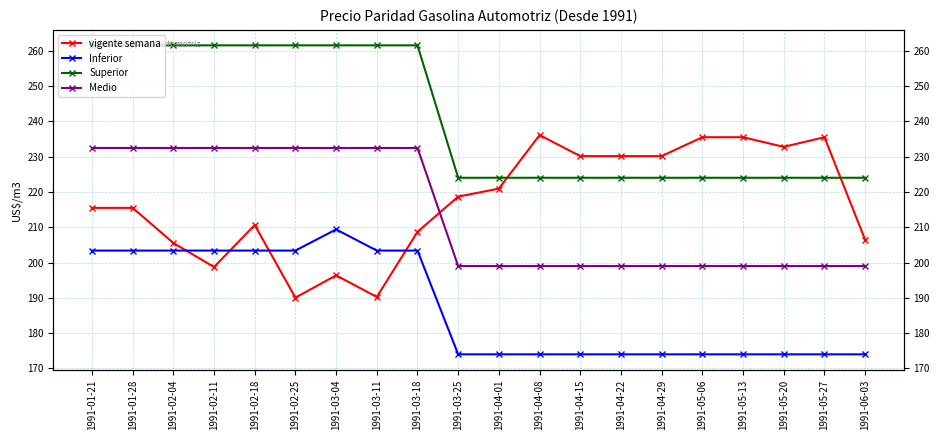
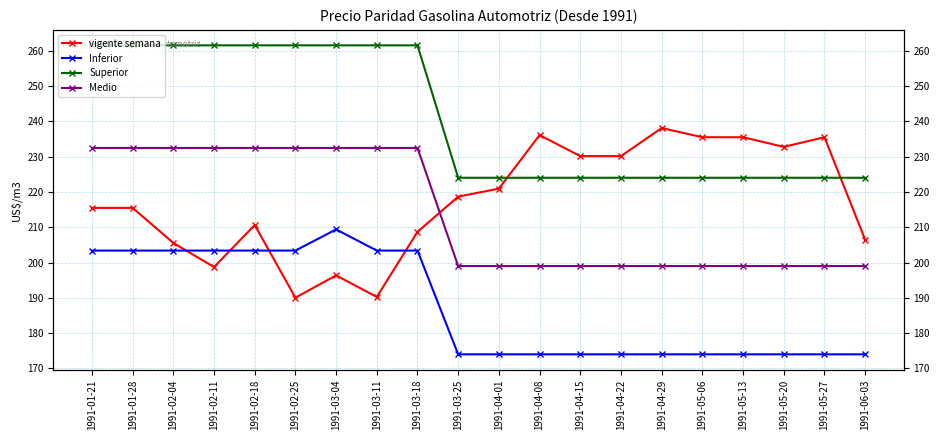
vigente semana, 1991-04-29: 230 -> 238
